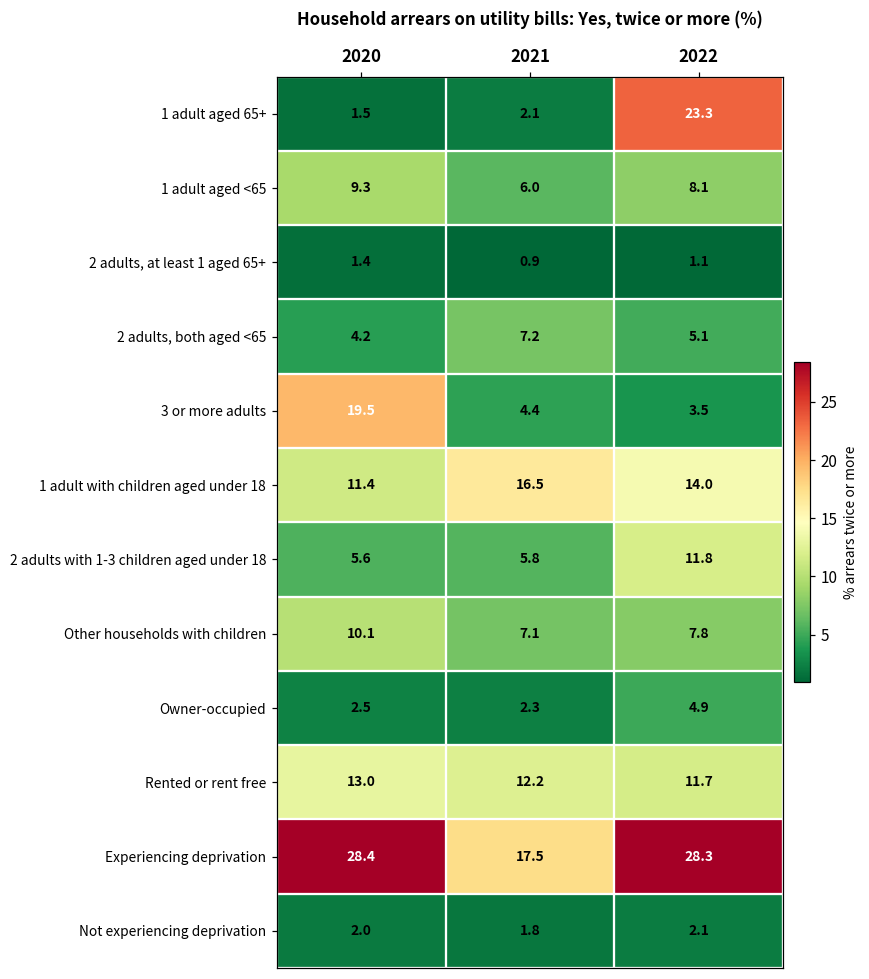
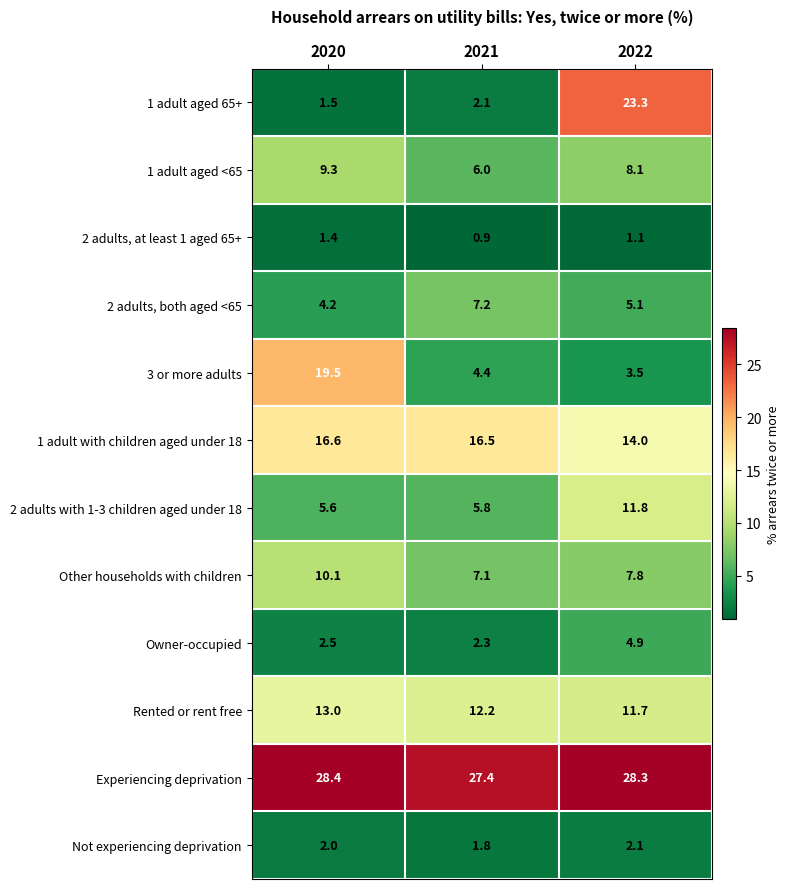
1 adult with children aged under 18, 2020: 11.4 -> 16.6
Experiencing deprivation, 2021: 17.5 -> 27.4
